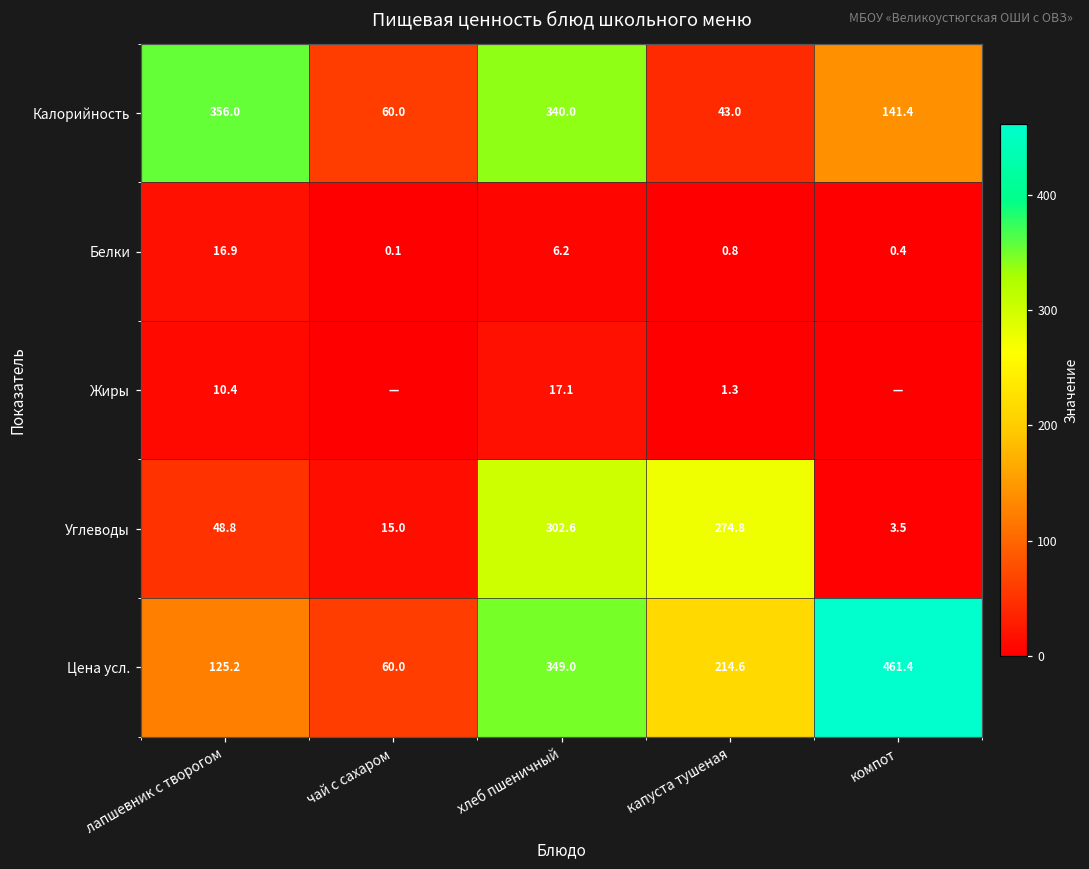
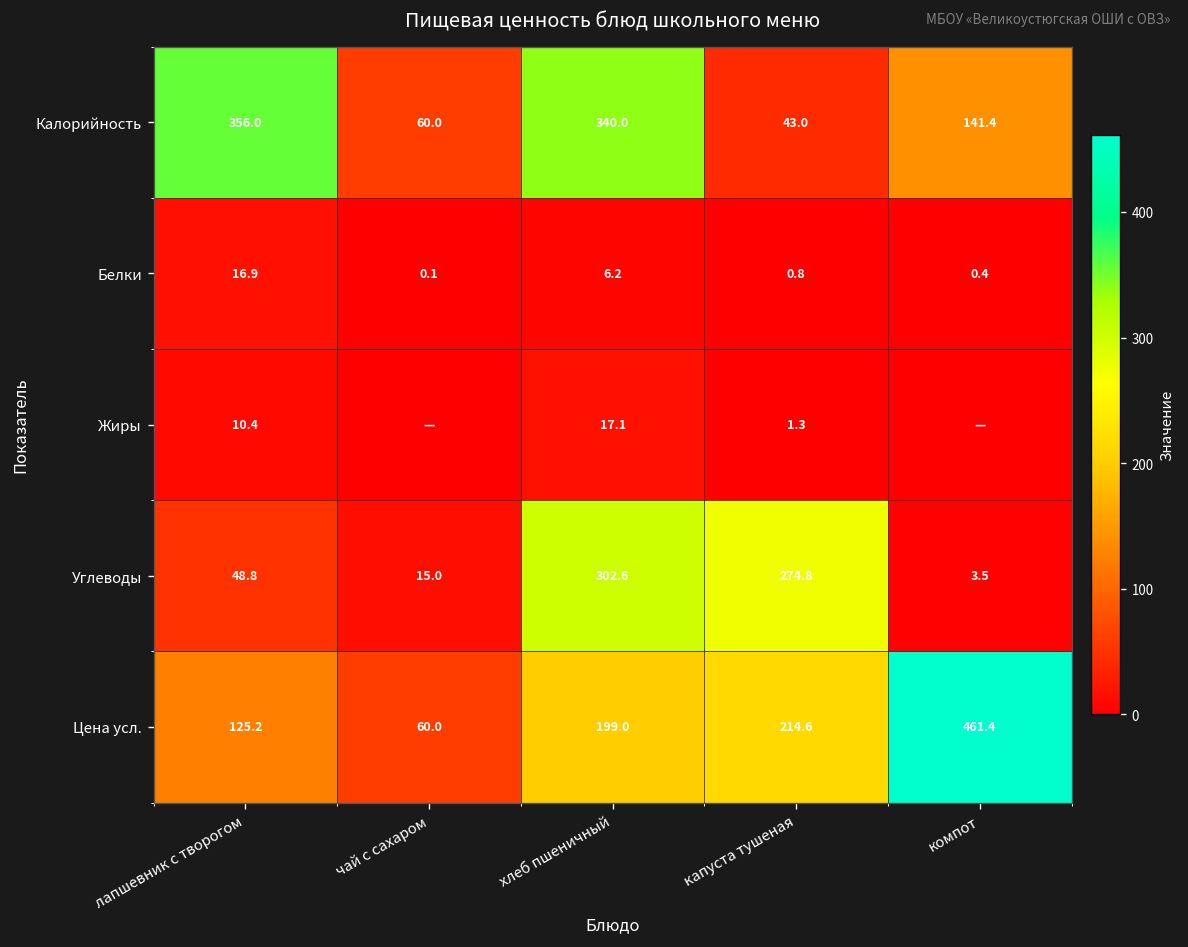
Цена усл., хлеб пшеничный: 349.0 -> 199.0
